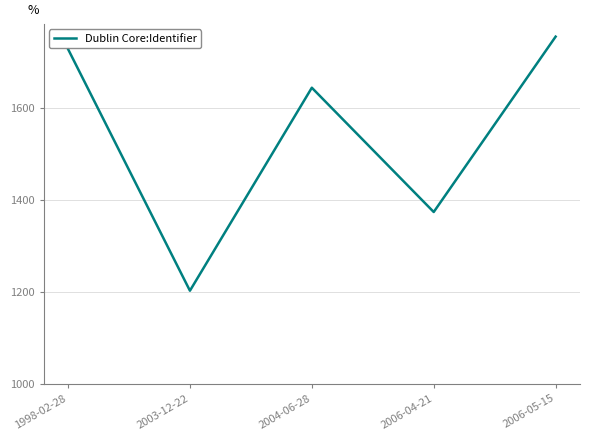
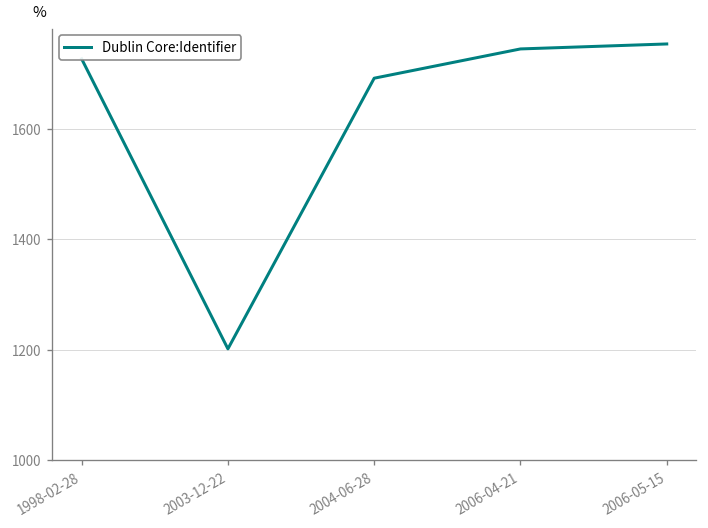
2004-06-28: 1640 -> 1690
2006-04-21: 1370 -> 1750
